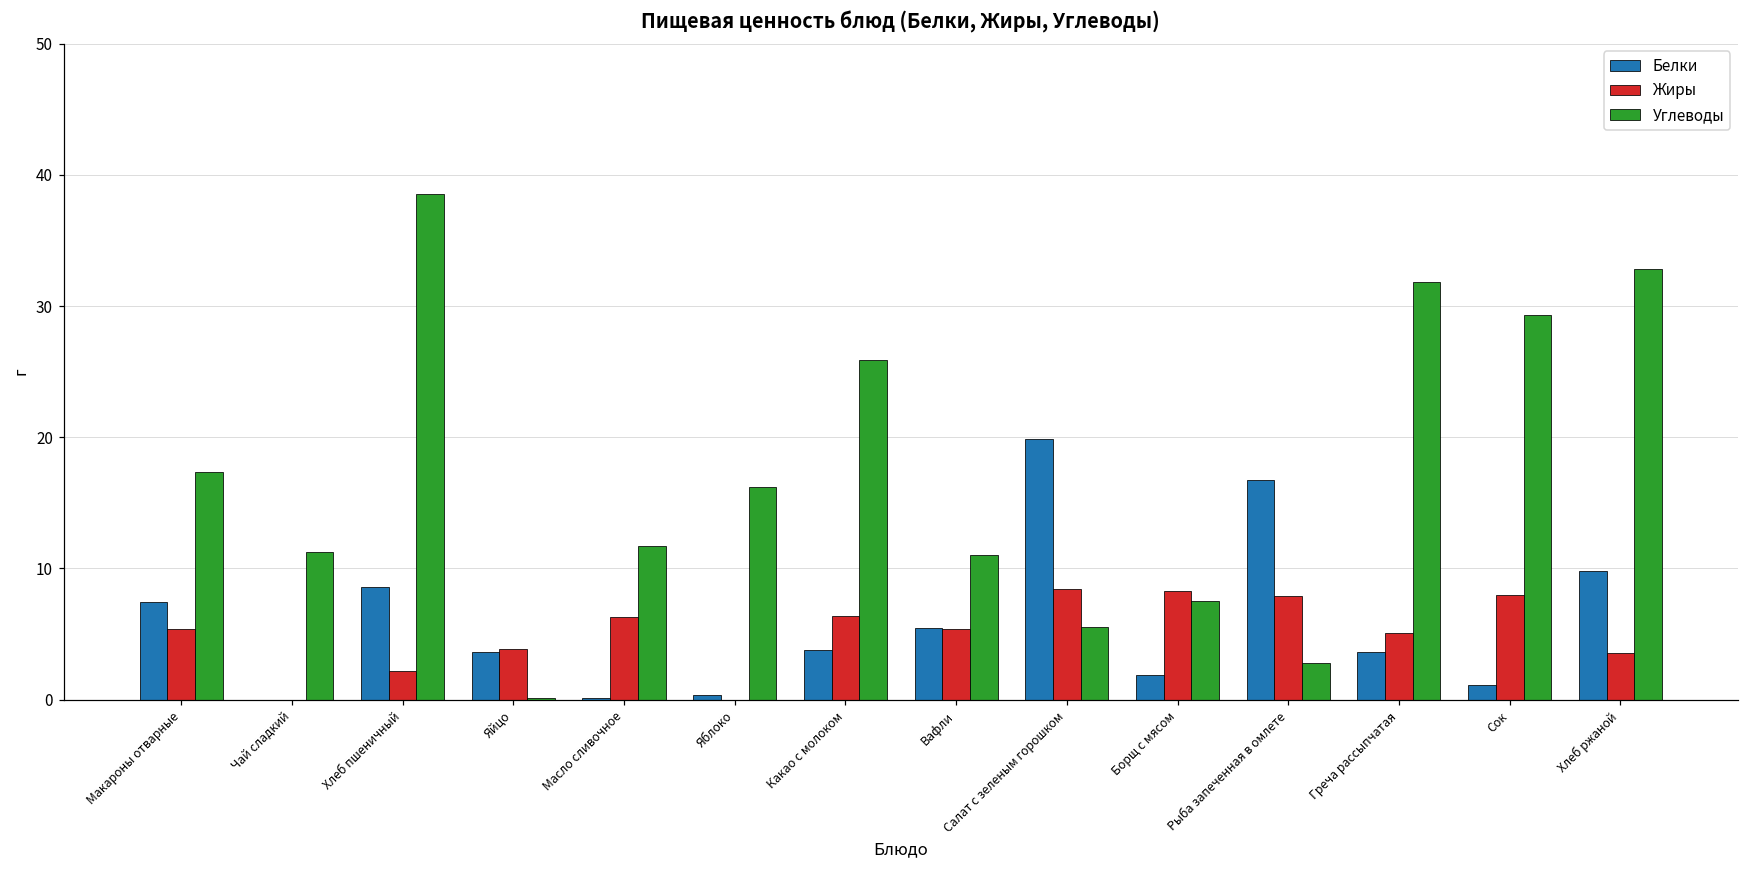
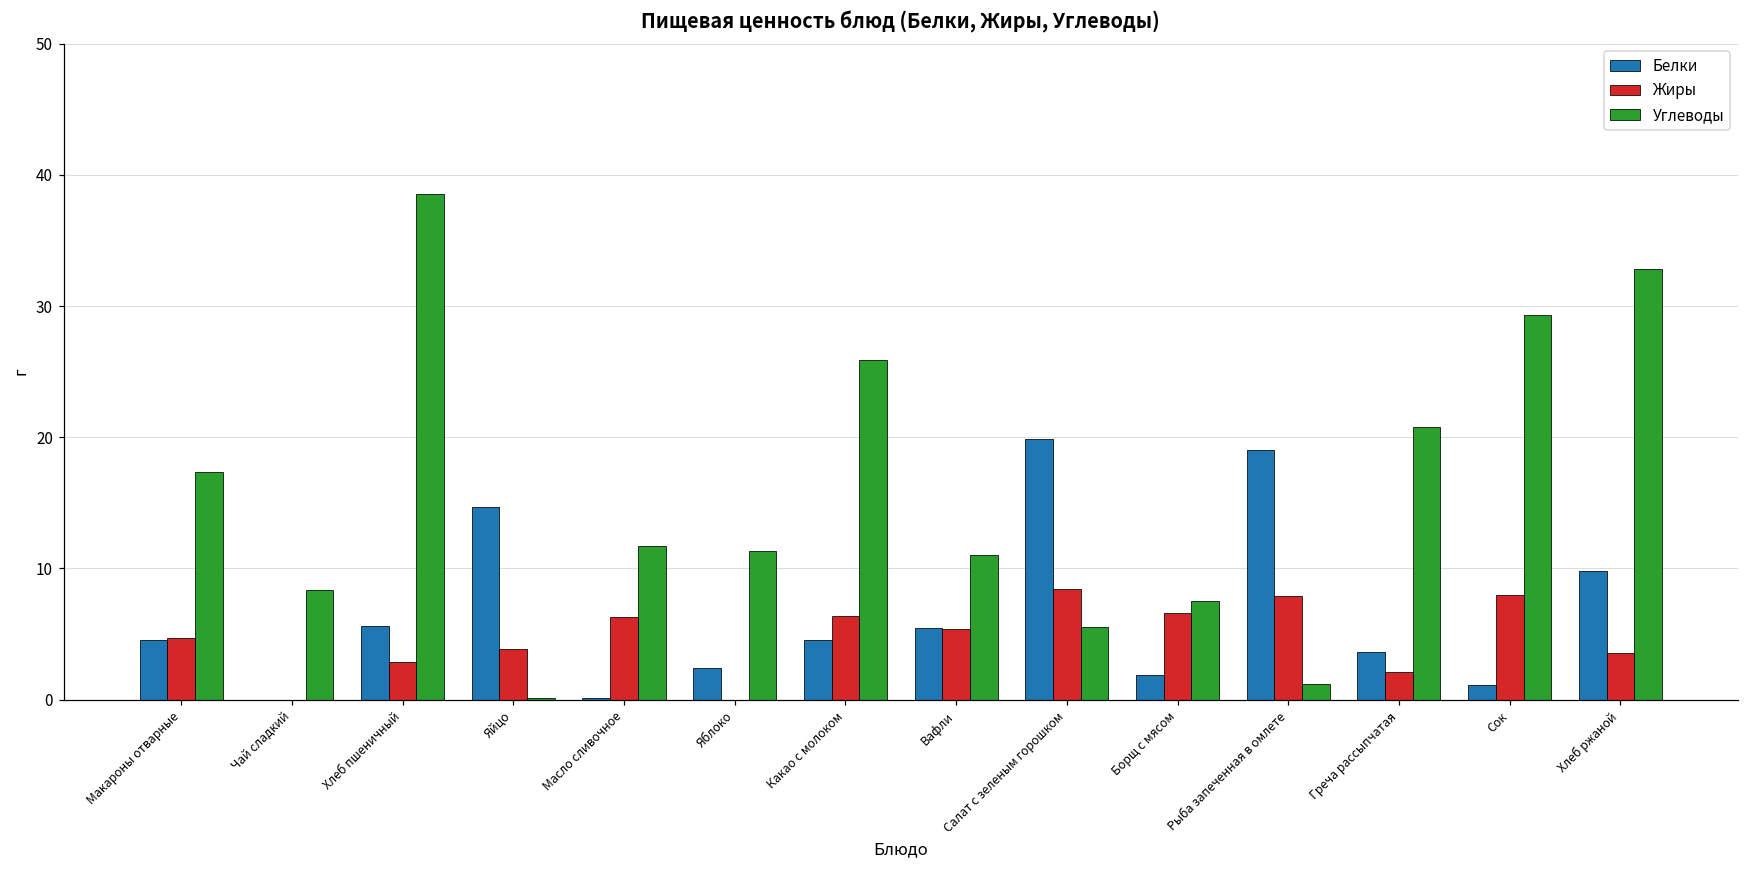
Белки, Макароны отварные: 7.4 -> 4.6
Жиры, Макароны отварные: 5.4 -> 4.7
Углеводы, Чай сладкий: 11.3 -> 8.4
Белки, Хлеб пшеничный: 8.6 -> 5.6
Жиры, Хлеб пшеничный: 2.2 -> 2.9
Белки, Яйцо: 3.6 -> 14.7
Белки, Яблоко: 0.3 -> 2.4
Углеводы, Яблоко: 16.2 -> 11.3
Белки, Какао с молоком: 3.8 -> 4.5
Жиры, Борщ с мясом: 8.3 -> 6.6
Белки, Рыба запеченная в омлете: 16.8 -> 19.0
Углеводы, Рыба запеченная в омлете: 2.8 -> 1.2
Жиры, Греча рассыпчатая: 5.1 -> 2.1
Углеводы, Греча рассыпчатая: 31.8 -> 20.8
